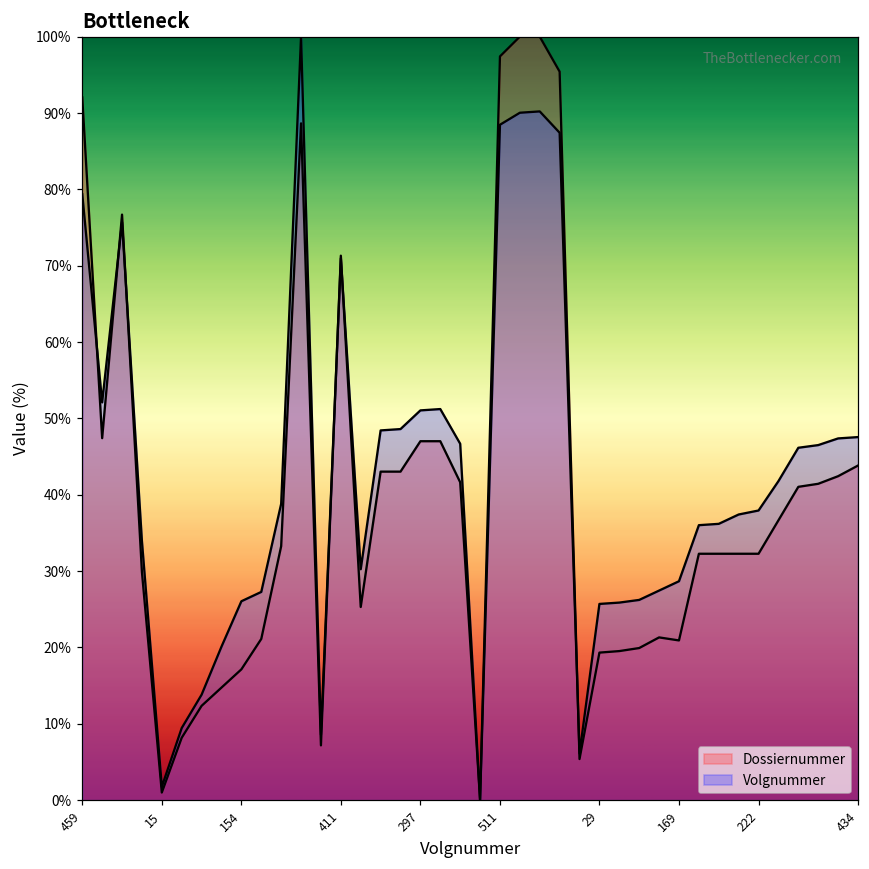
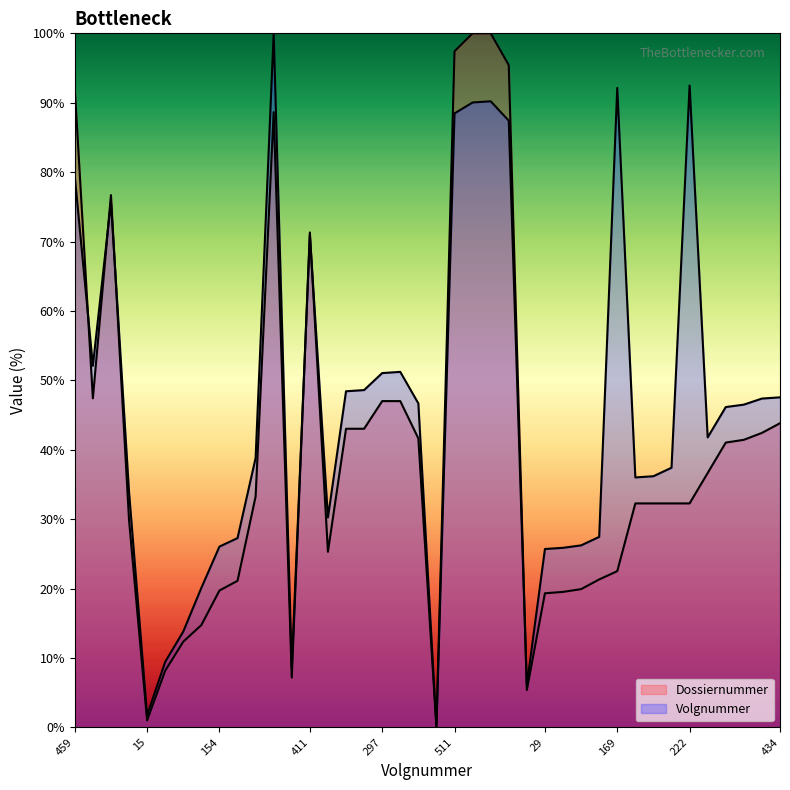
Dossiernummer, 154: 17% -> 20%
Dossiernummer, 169: 21% -> 23%
Volgnummer, 169: 29% -> 92%
Volgnummer, 222: 38% -> 92%
